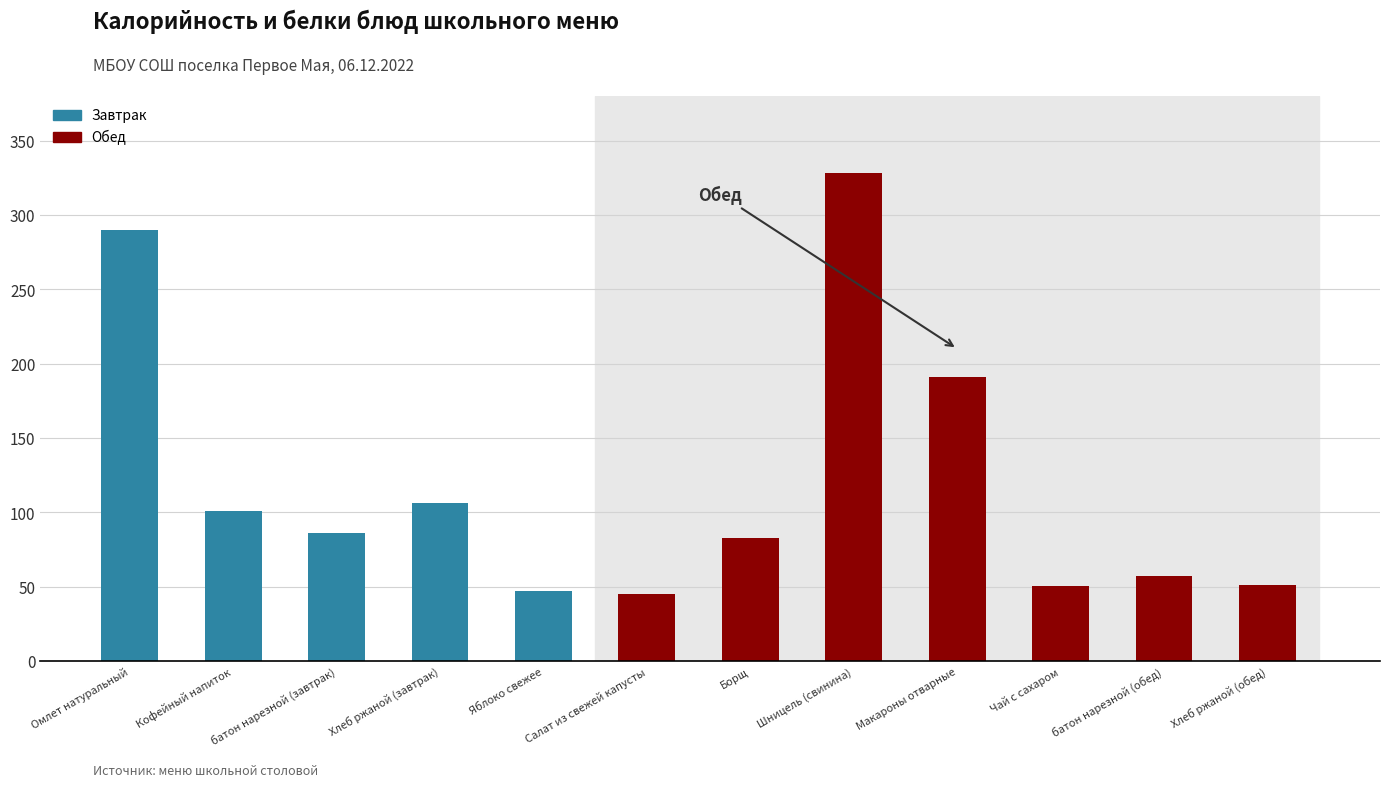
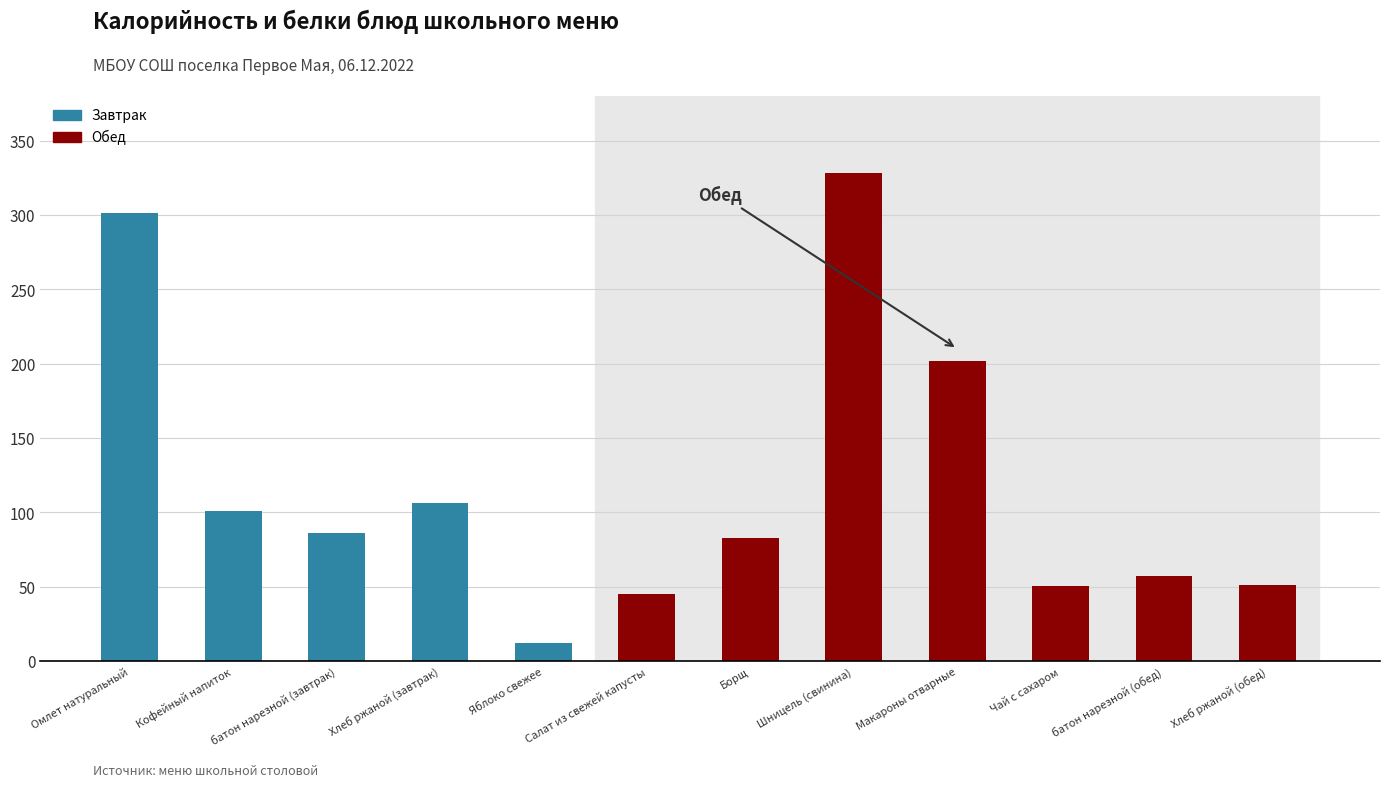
Омлет натуральный: 290 -> 301
Яблоко свежее: 47 -> 12
Макароны отварные: 191 -> 201
